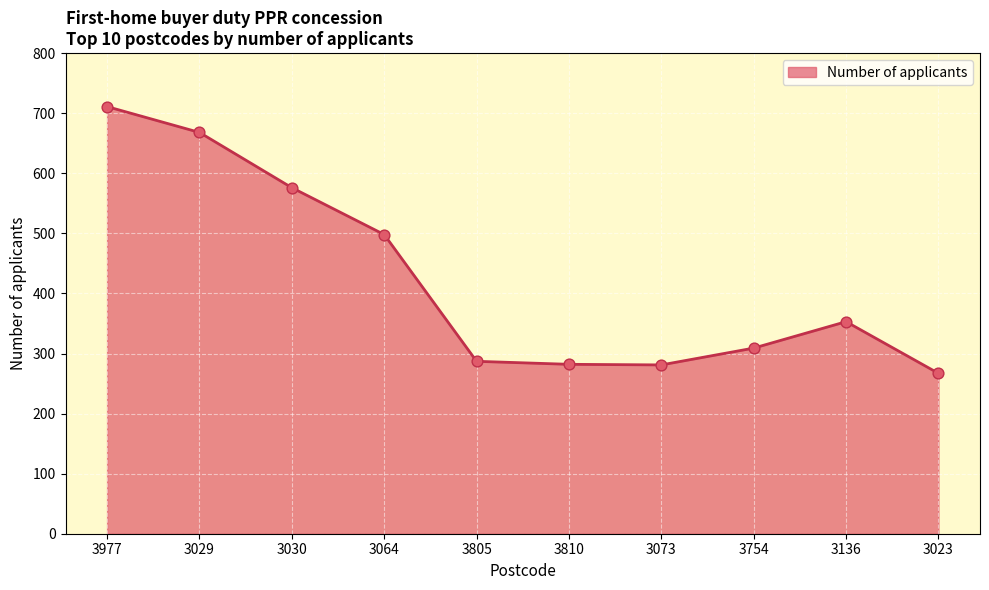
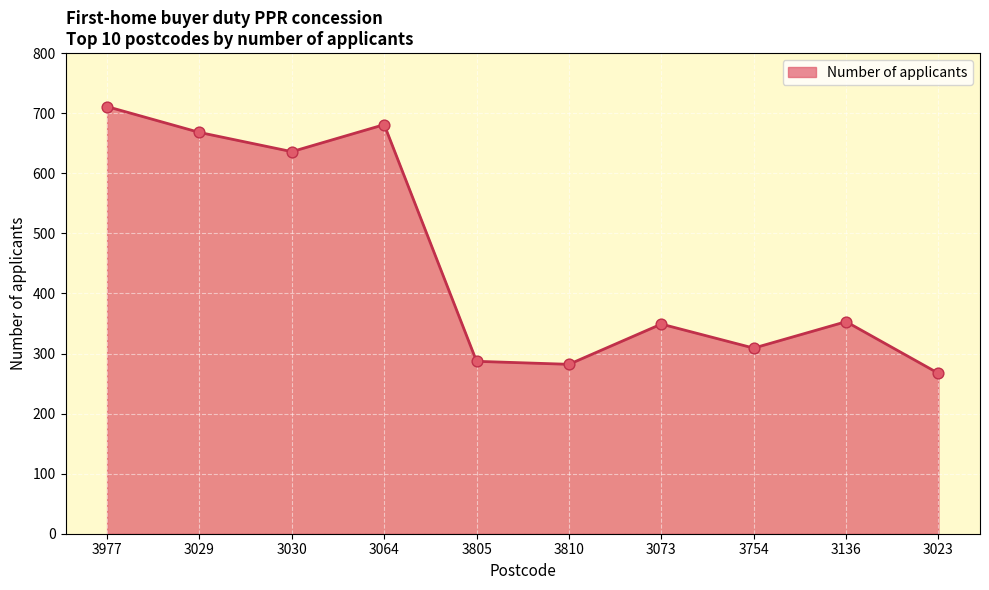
3030: 580 -> 640
3064: 500 -> 680
3073: 280 -> 350
